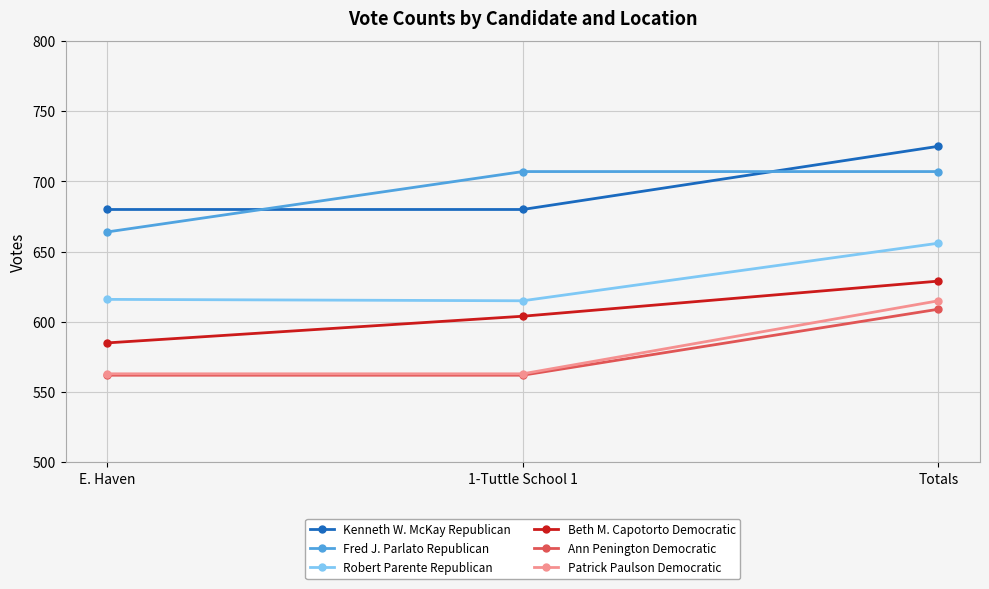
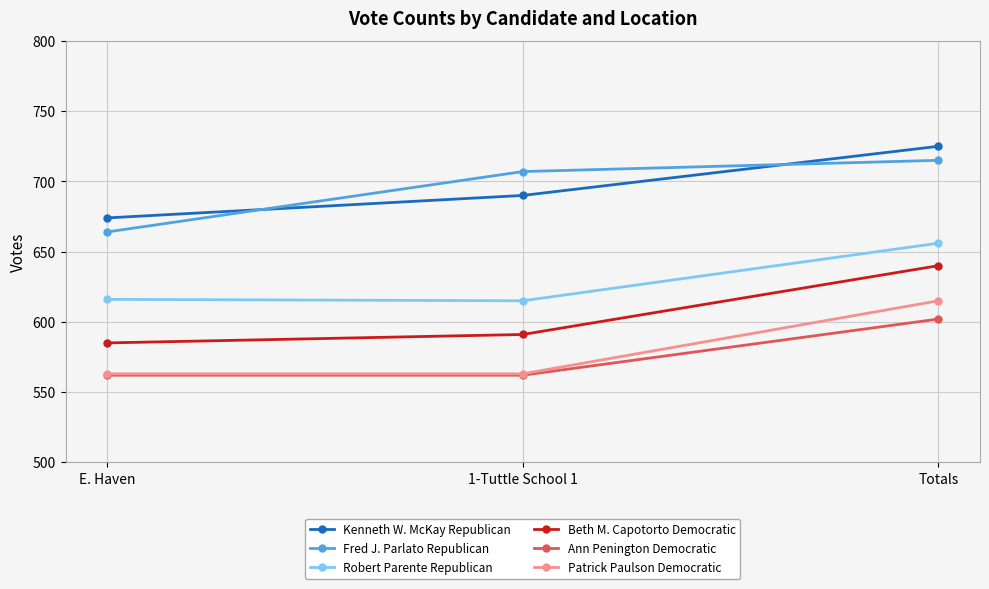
Kenneth W. McKay Republican, E. Haven: 680 -> 674
Kenneth W. McKay Republican, 1-Tuttle School 1: 680 -> 690
Beth M. Capotorto Democratic, 1-Tuttle School 1: 604 -> 591
Fred J. Parlato Republican, Totals: 707 -> 715
Beth M. Capotorto Democratic, Totals: 629 -> 640
Ann Penington Democratic, Totals: 609 -> 602
